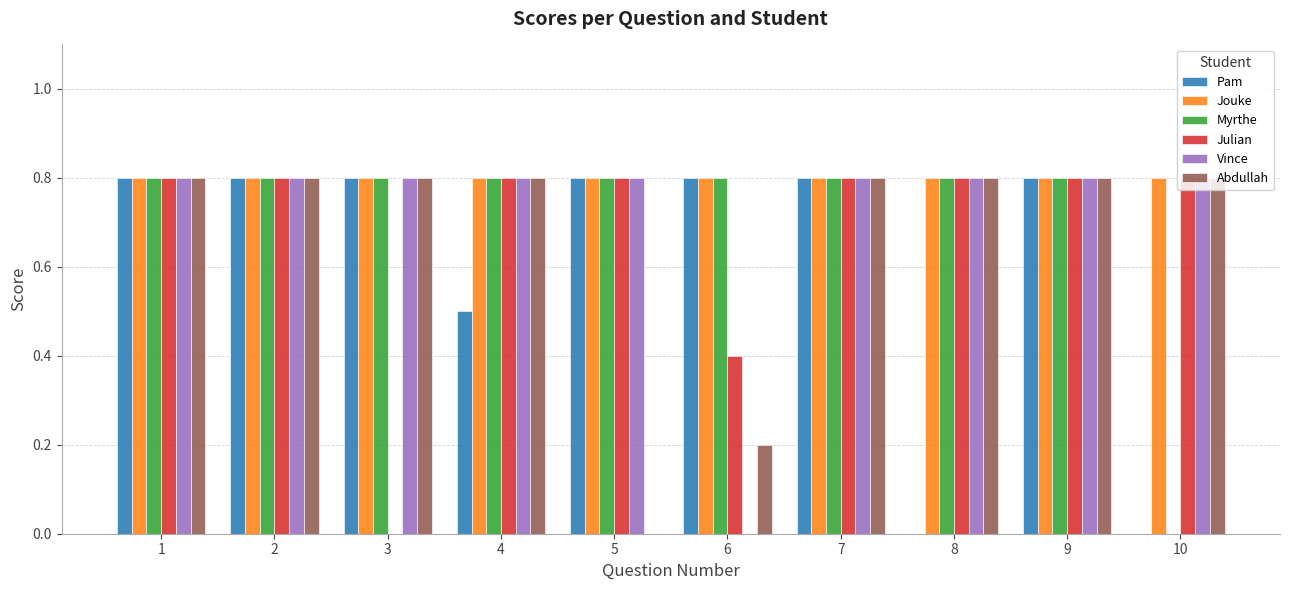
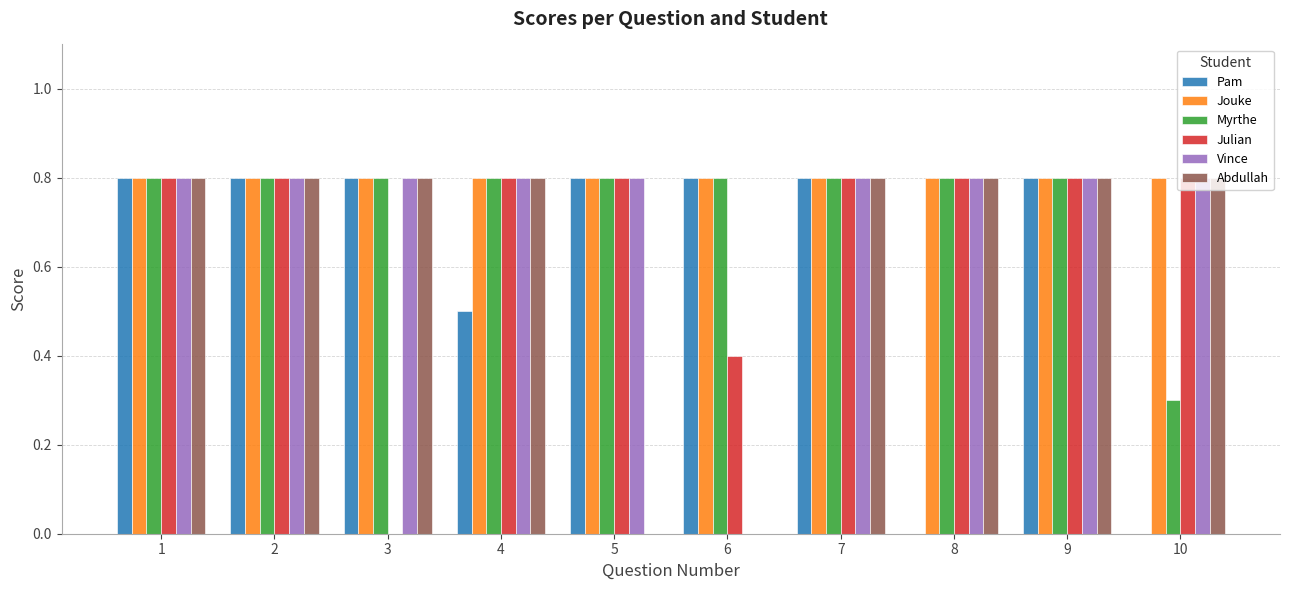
Abdullah, 6: 0.2 -> 0.0
Myrthe, 10: 0.0 -> 0.3
